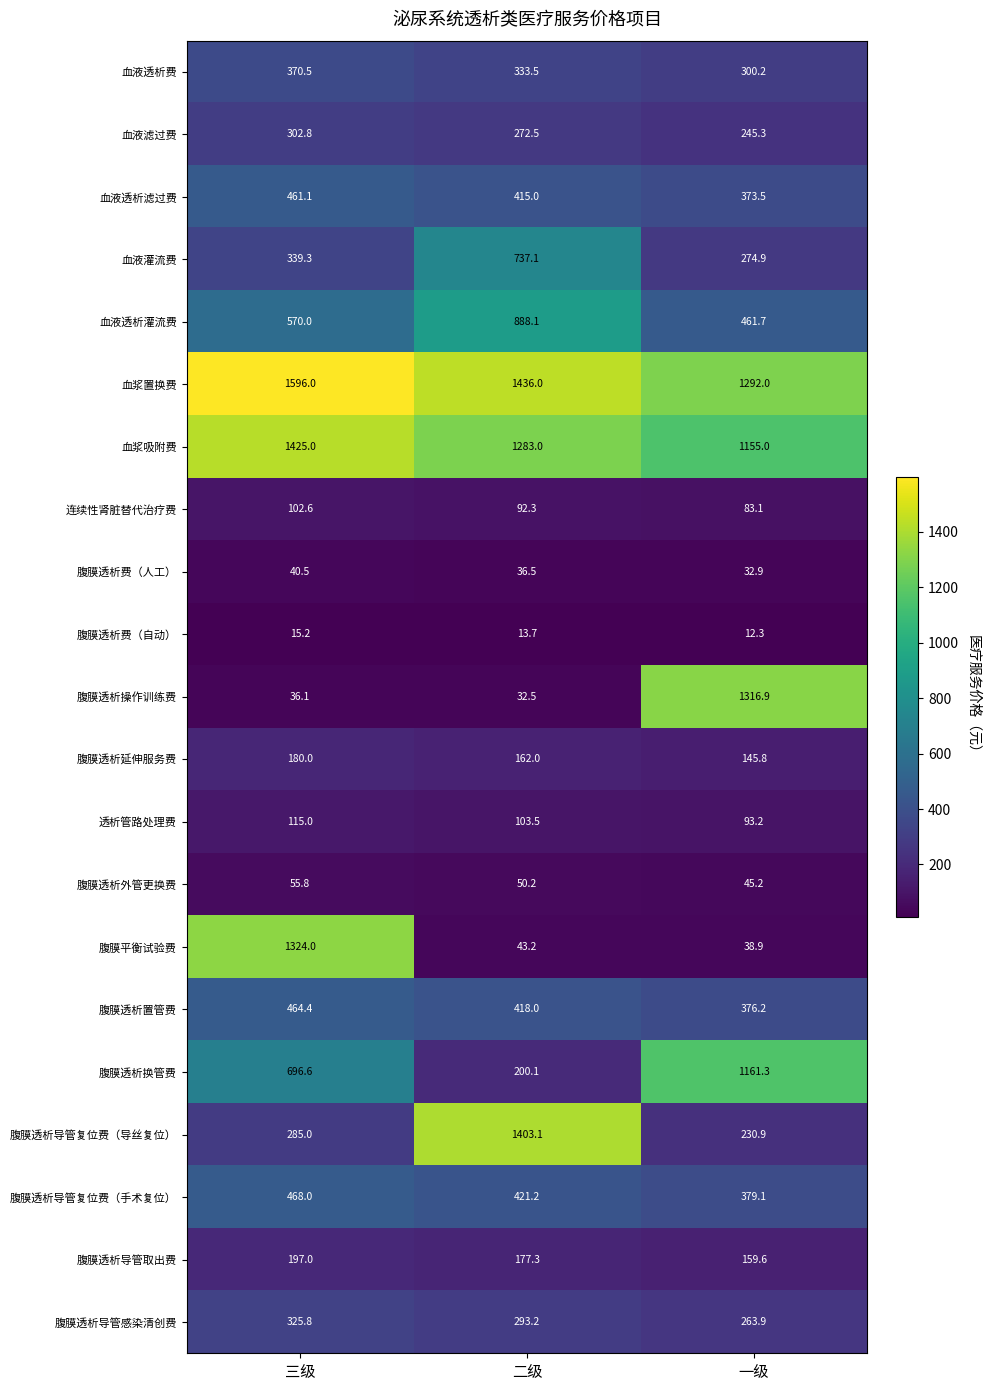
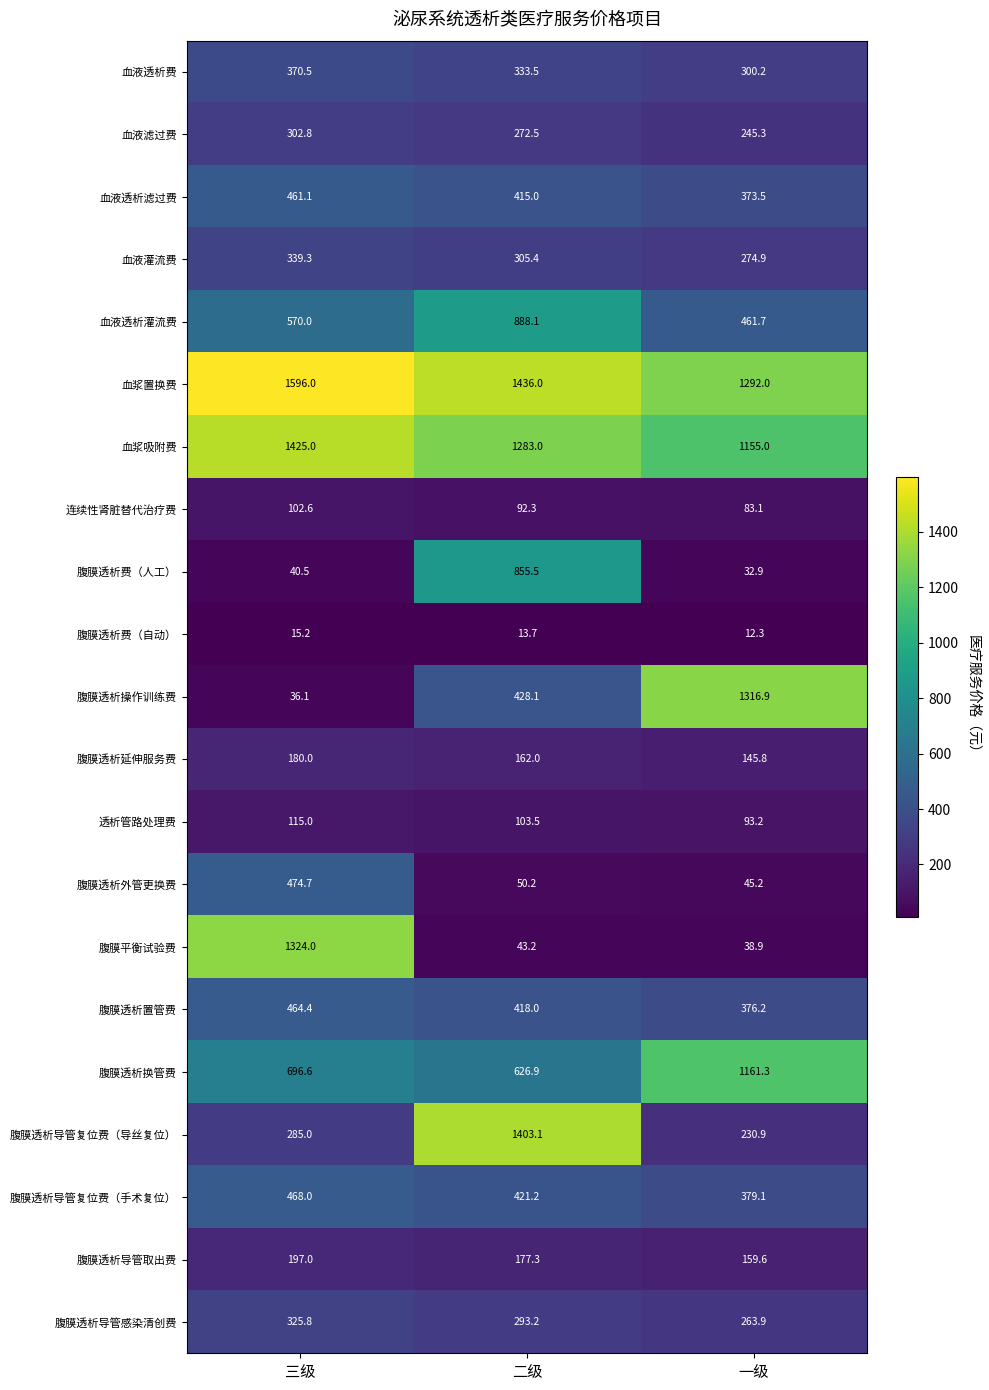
血液灌流费, 二级: 737.1 -> 305.4
腹膜透析费（人工）, 二级: 36.5 -> 855.5
腹膜透析操作训练费, 二级: 32.5 -> 428.1
腹膜透析外管更换费, 三级: 55.8 -> 474.7
腹膜透析换管费, 二级: 200.1 -> 626.9
